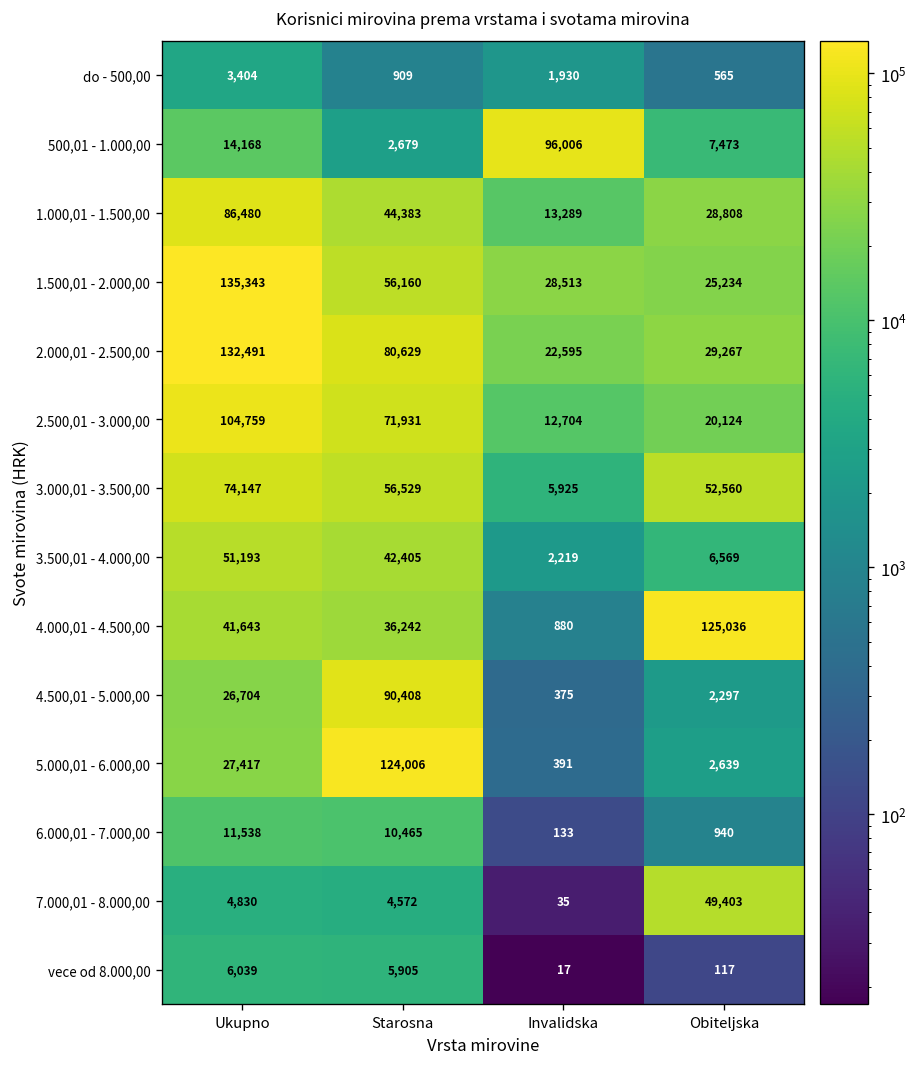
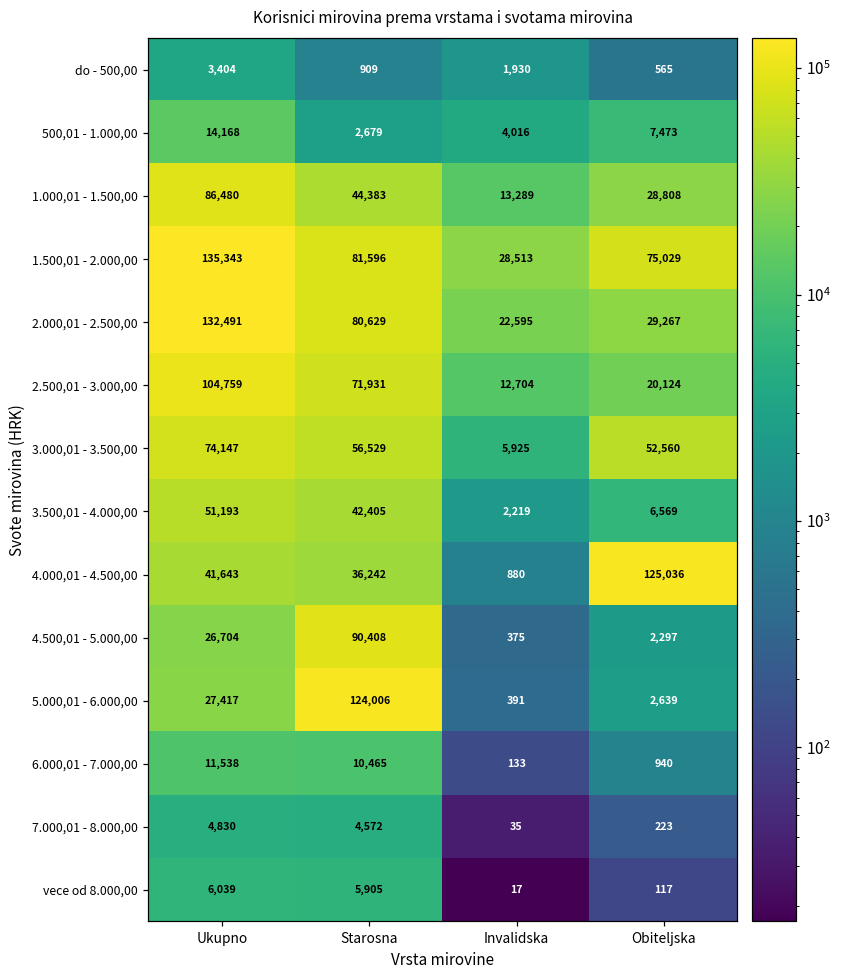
500,01 - 1.000,00, Invalidska: 96,006 -> 4,016
1.500,01 - 2.000,00, Starosna: 56,160 -> 81,596
1.500,01 - 2.000,00, Obiteljska: 25,234 -> 75,029
7.000,01 - 8.000,00, Obiteljska: 49,403 -> 223
